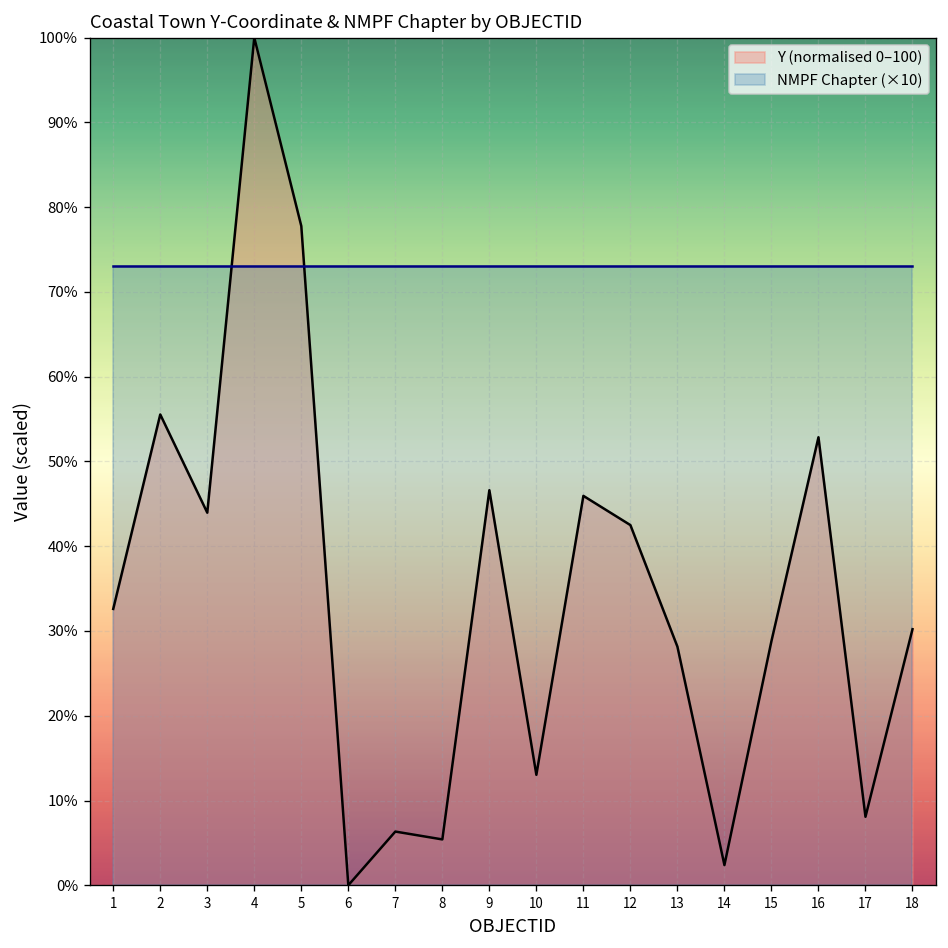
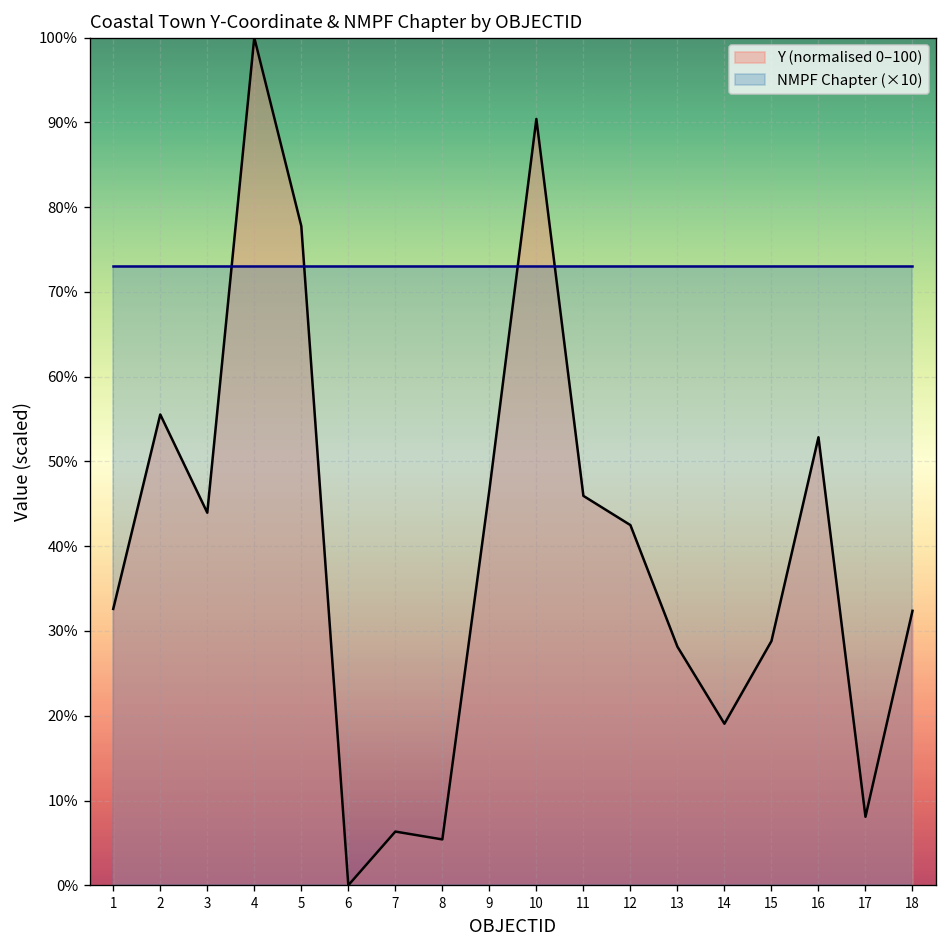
Y (normalised 0–100), 10: 13% -> 90%
Y (normalised 0–100), 14: 2% -> 19%
Y (normalised 0–100), 18: 30% -> 32%
